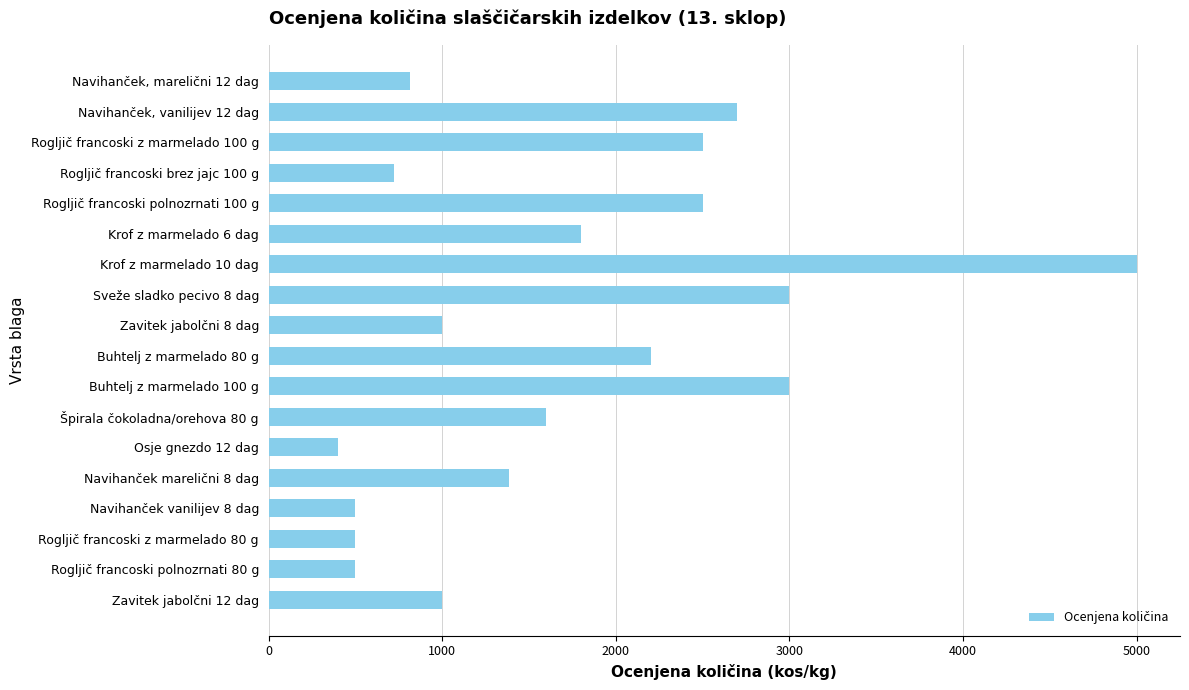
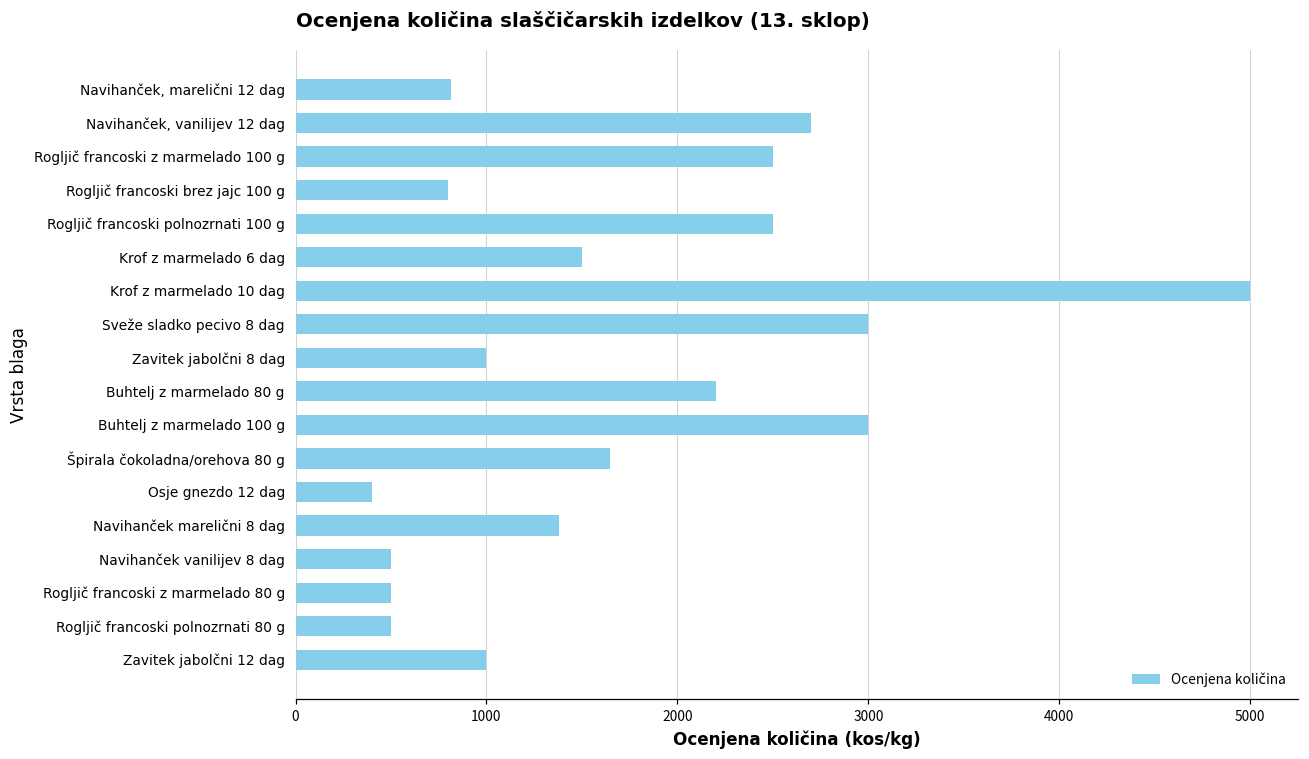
Rogljič francoski brez jajc 100 g: 720 -> 800
Krof z marmelado 6 dag: 1800 -> 1500
Špirala čokoladna/orehova 80 g: 1600 -> 1650
